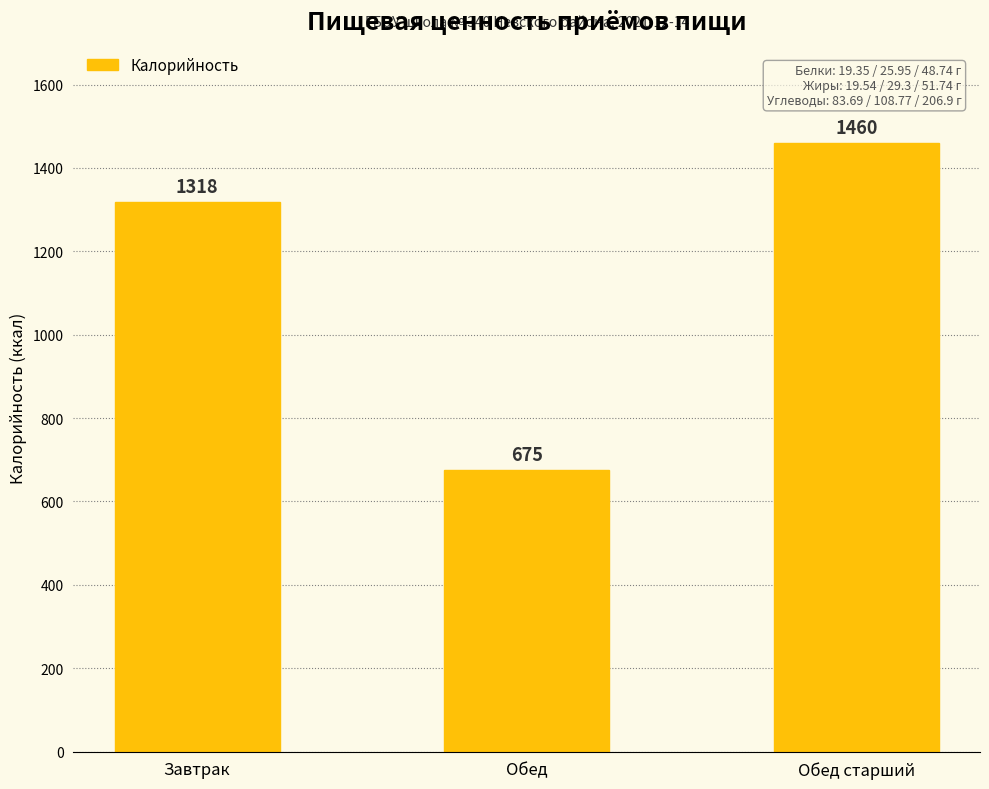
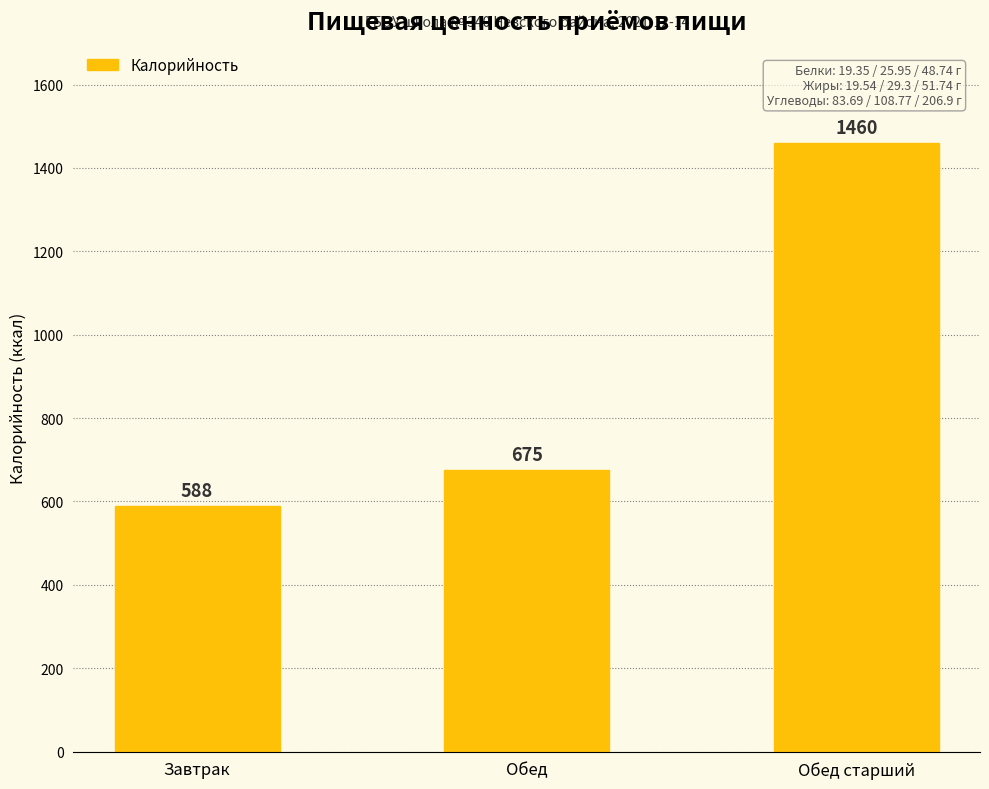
Завтрак: 1318 -> 588
